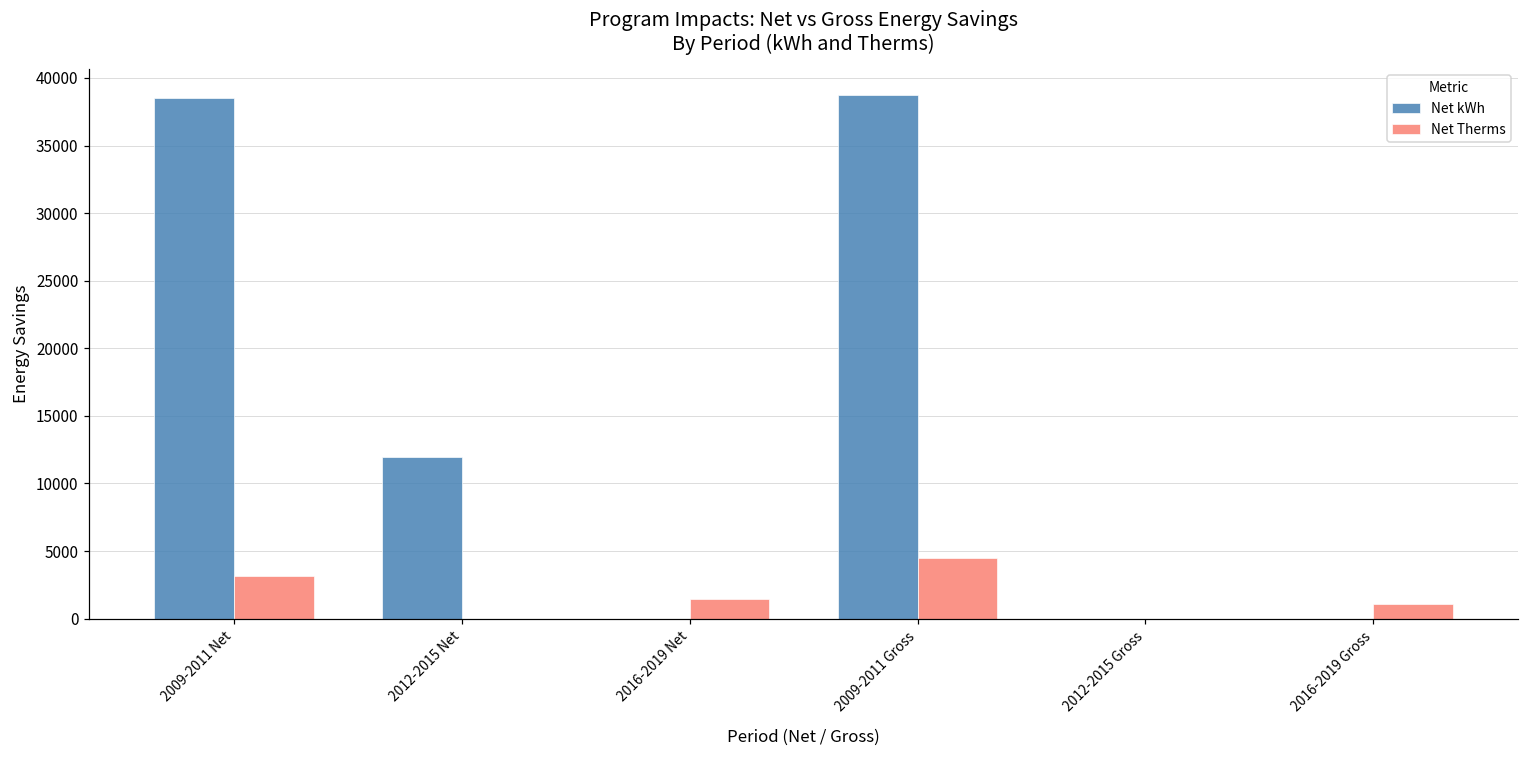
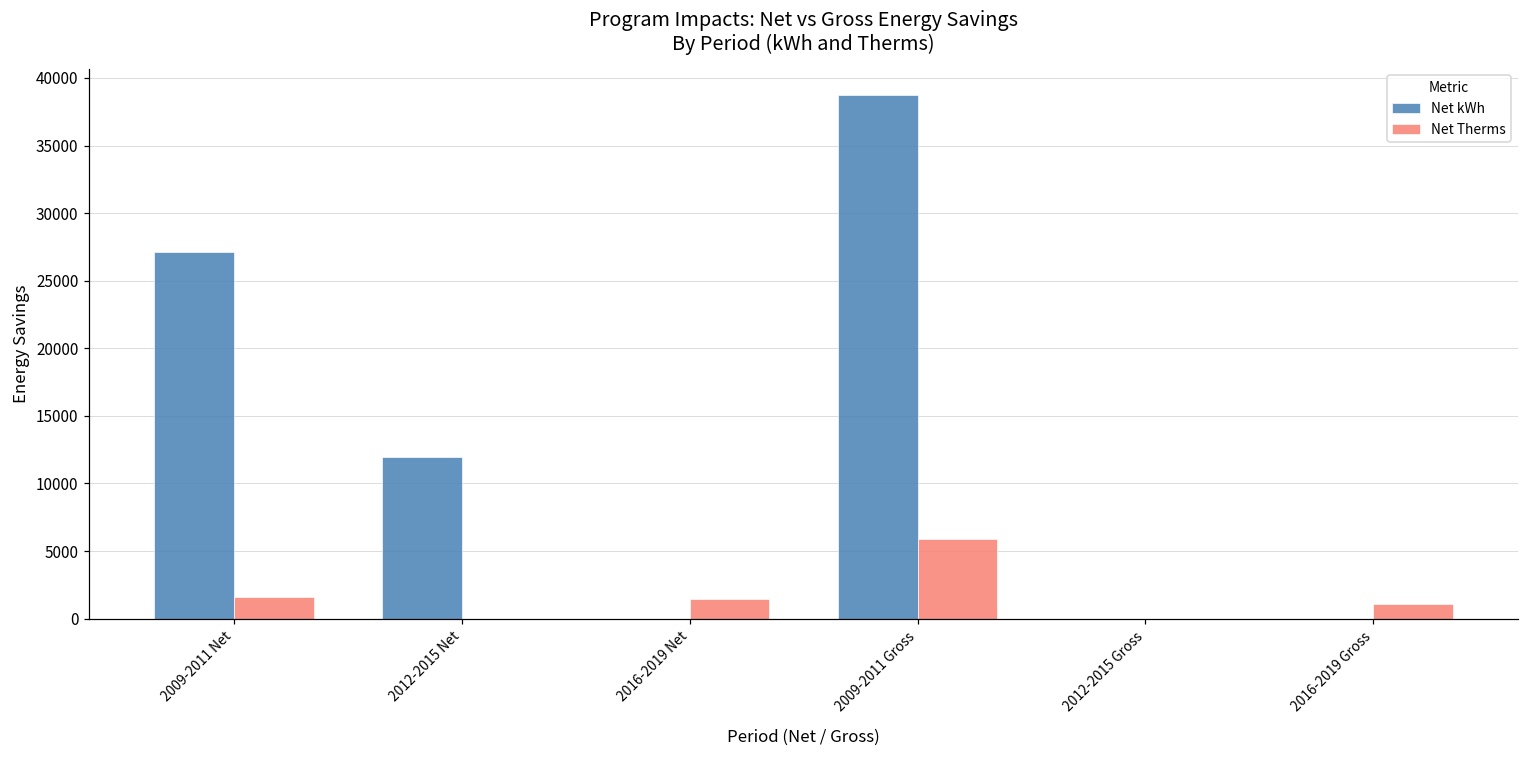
Net kWh, 2009-2011 Net: 38500 -> 27100
Net Therms, 2009-2011 Net: 3100 -> 1600
Net Therms, 2009-2011 Gross: 4500 -> 5900
